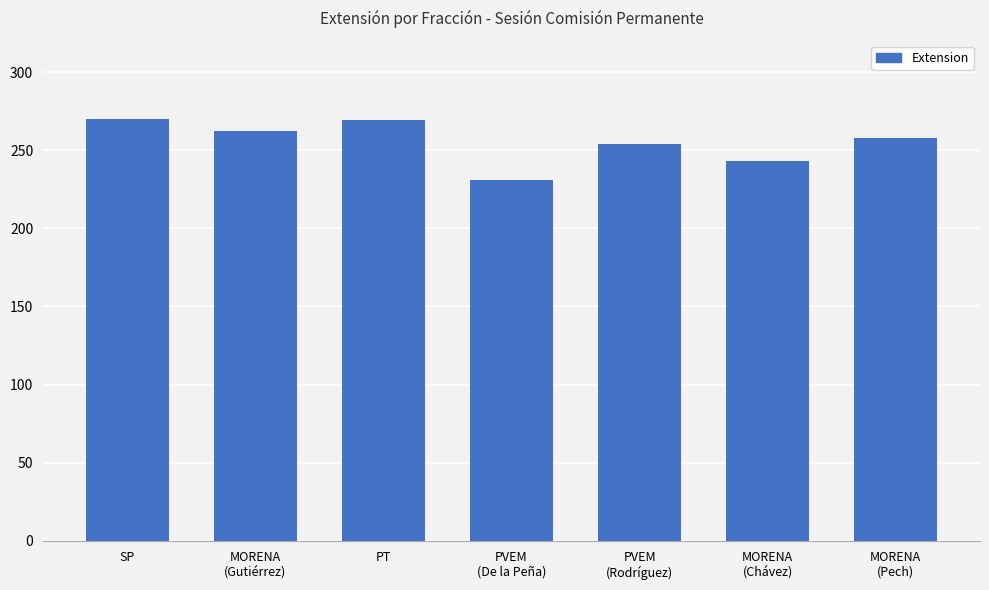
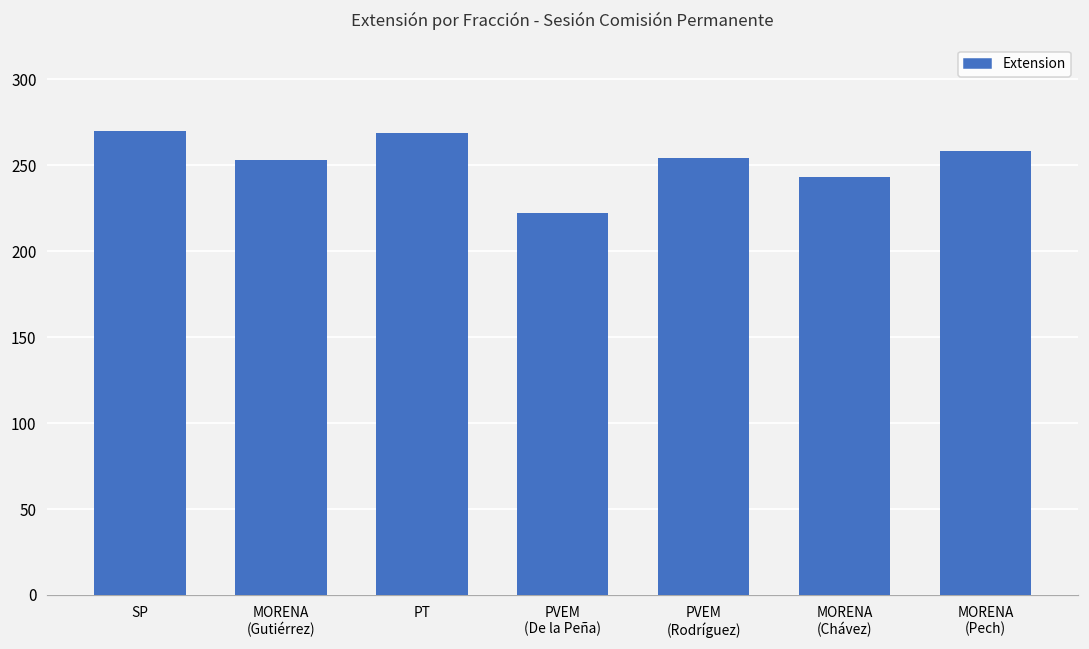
MORENA (Gutiérrez): 262 -> 253
PVEM (De la Peña): 231 -> 222
